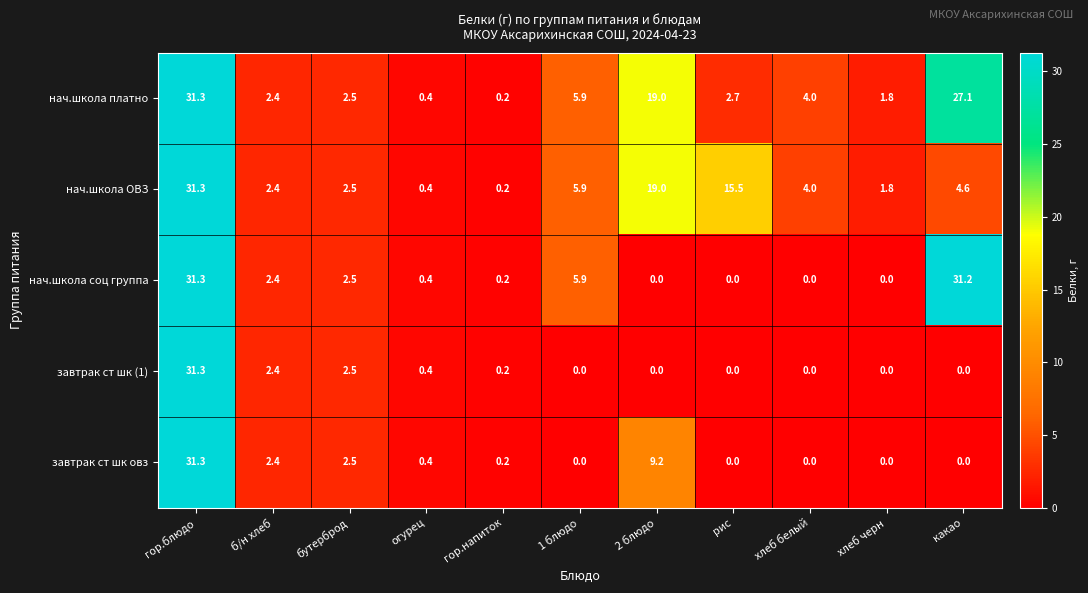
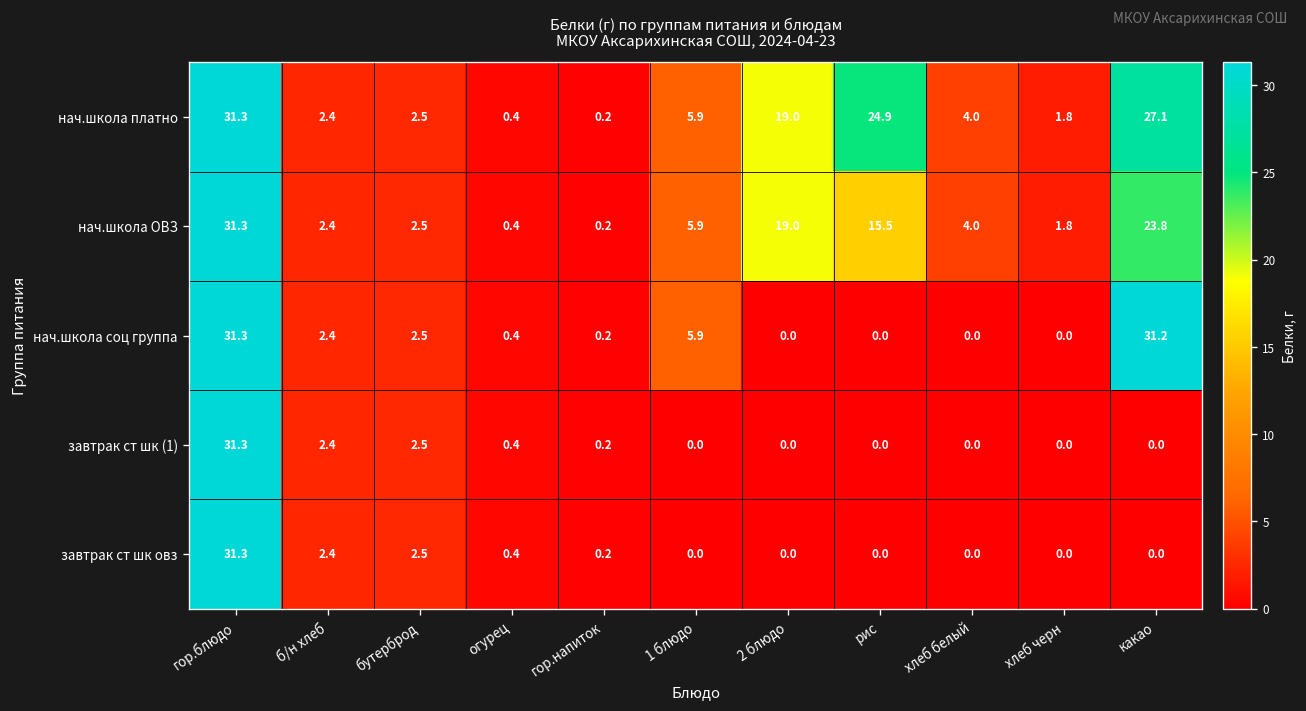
нач.школа платно, рис: 2.7 -> 24.9
нач.школа ОВЗ, какао: 4.6 -> 23.8
завтрак ст шк овз, 2 блюдо: 9.2 -> 0.0
